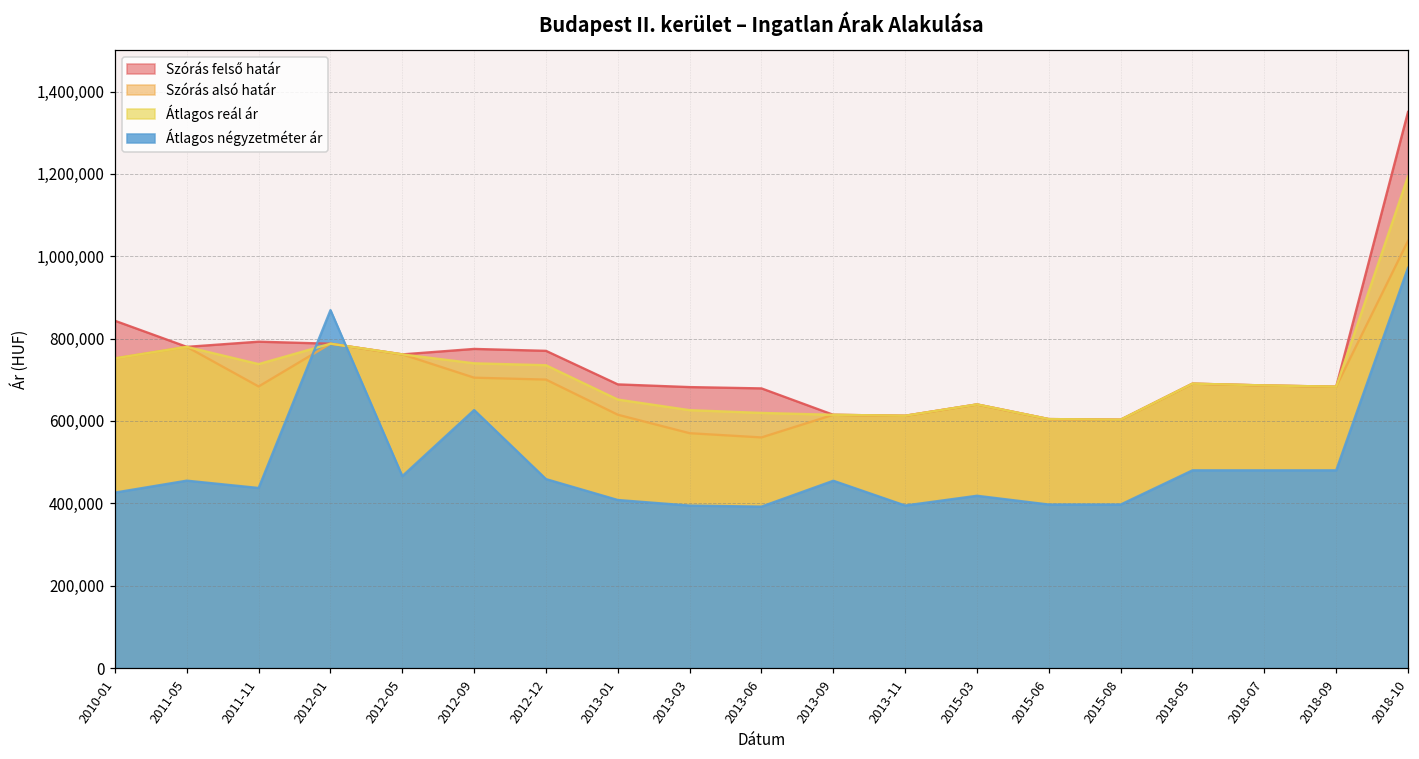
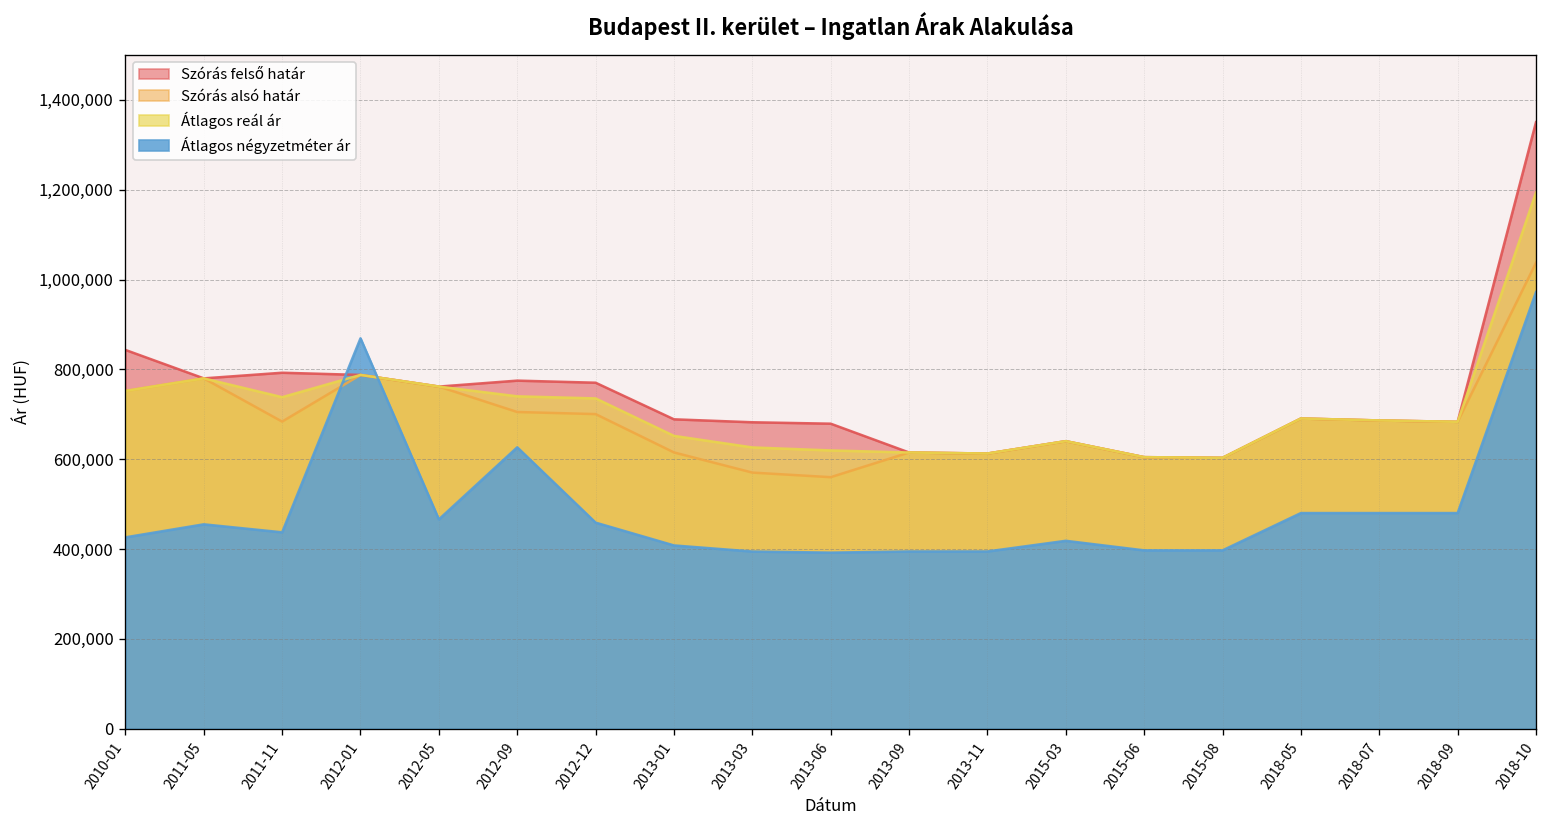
Átlagos négyzetméter ár, 2013-09: 450,000 -> 390,000
